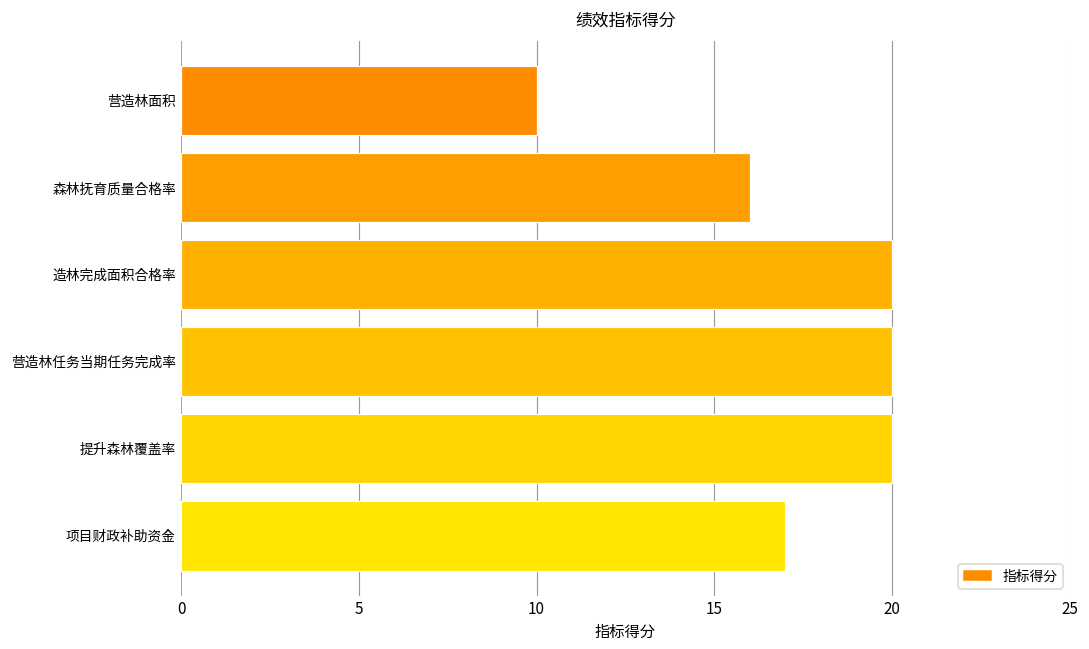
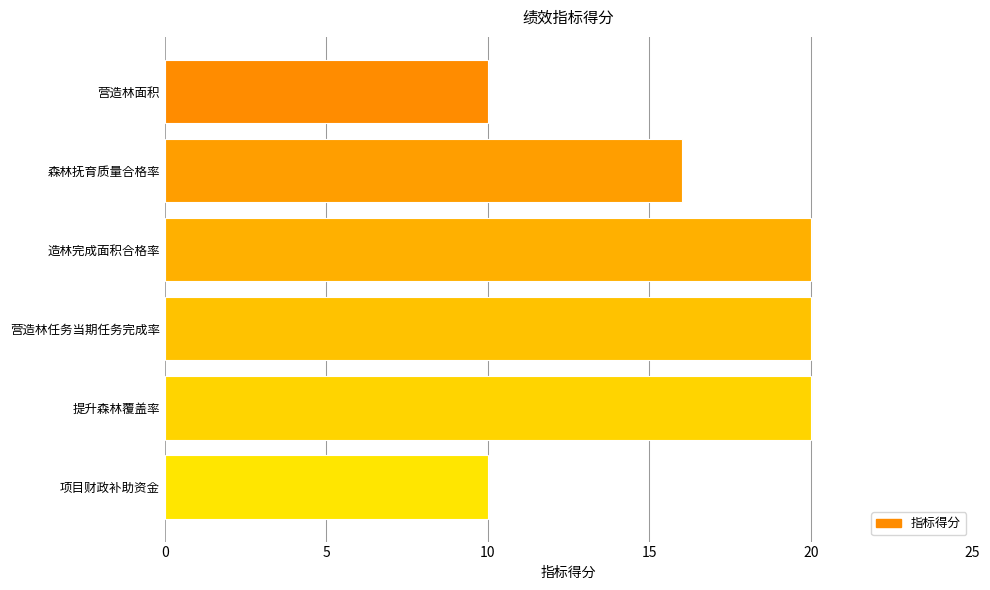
项目财政补助资金: 17 -> 10
